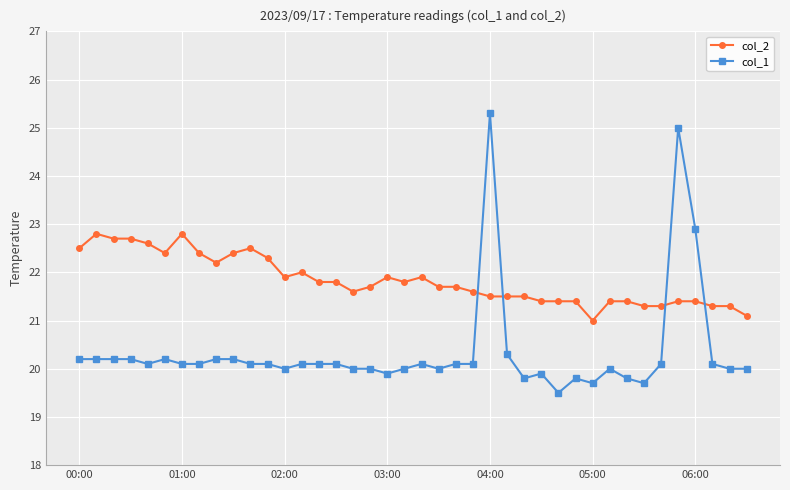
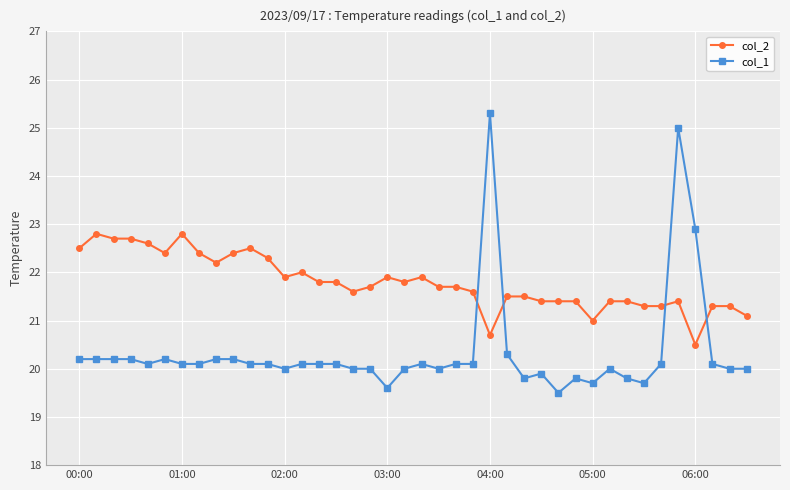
col_1, 03:00: 19.9 -> 19.6
col_2, 04:00: 21.5 -> 20.7
col_2, 06:00: 21.4 -> 20.5
